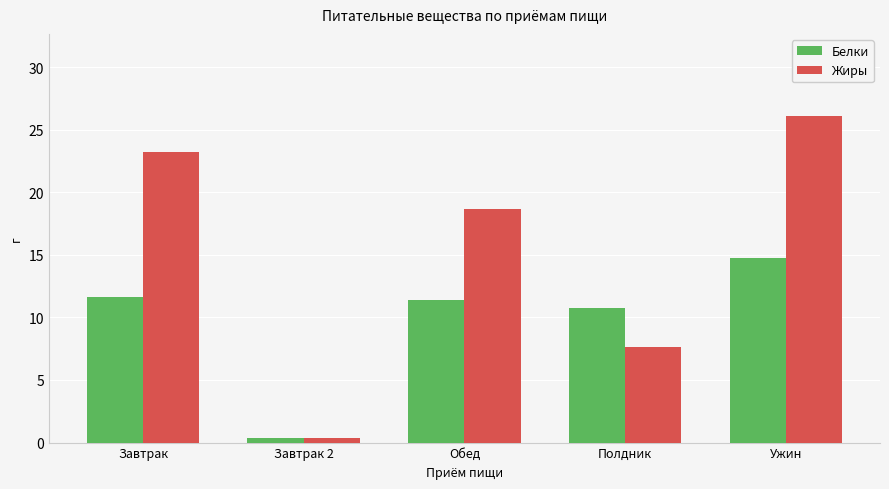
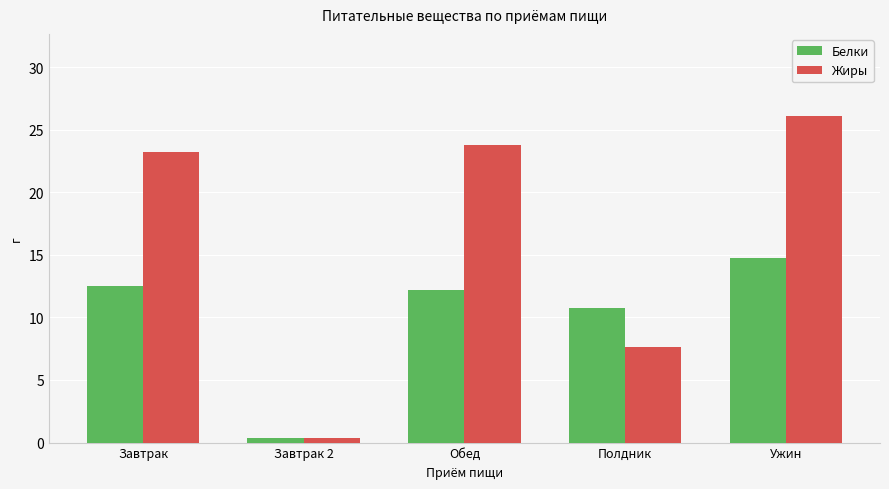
Белки, Завтрак: 11.6 -> 12.5
Белки, Обед: 11.4 -> 12.2
Жиры, Обед: 18.7 -> 23.8
